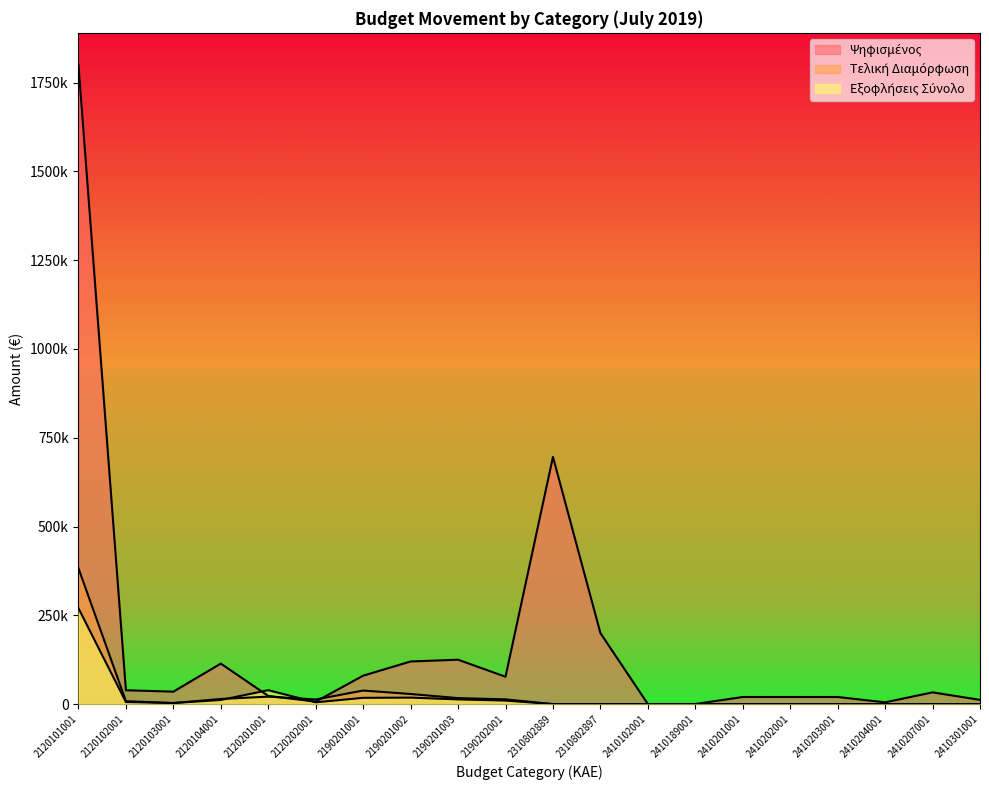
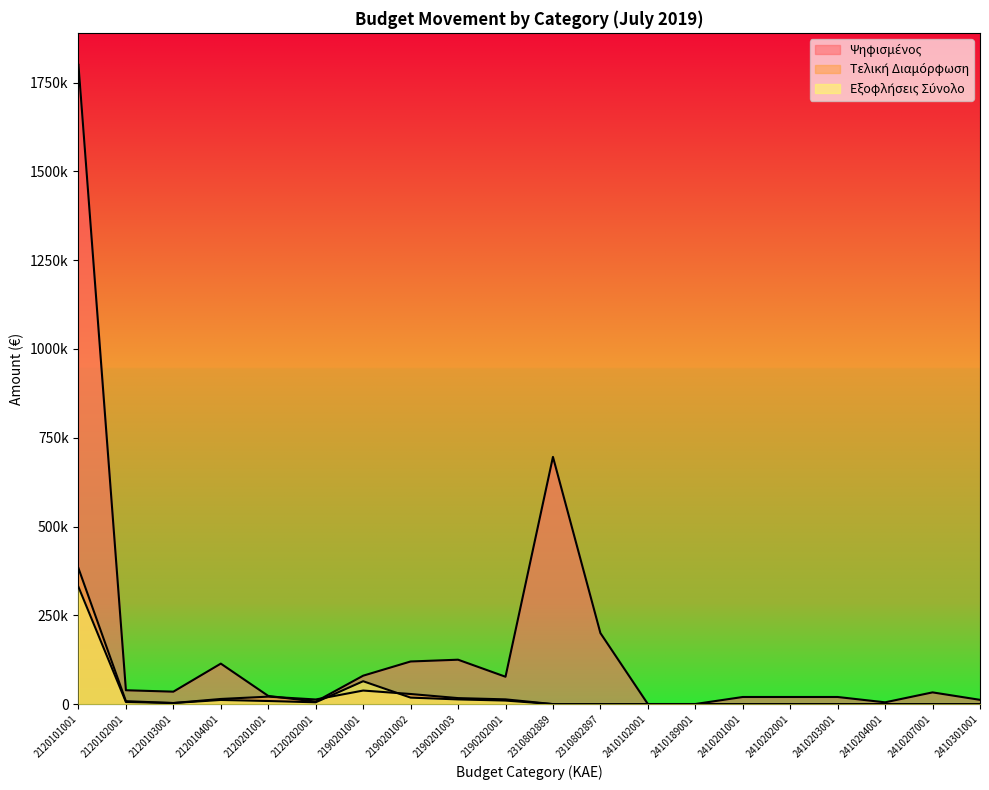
Εξοφλήσεις Σύνολο, 2120101001: 270000 -> 330000
Εξοφλήσεις Σύνολο, 2120201001: 40000 -> 10000
Εξοφλήσεις Σύνολο, 2190201001: 20000 -> 60000
